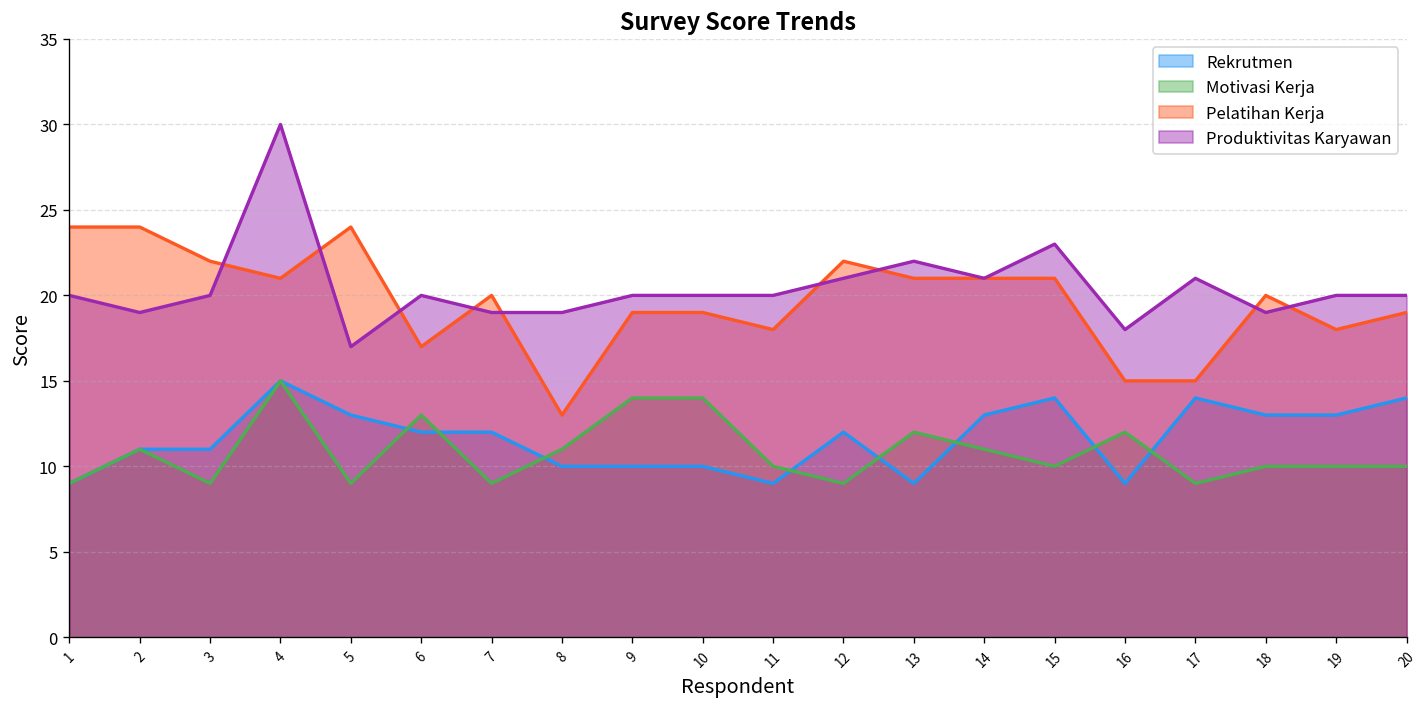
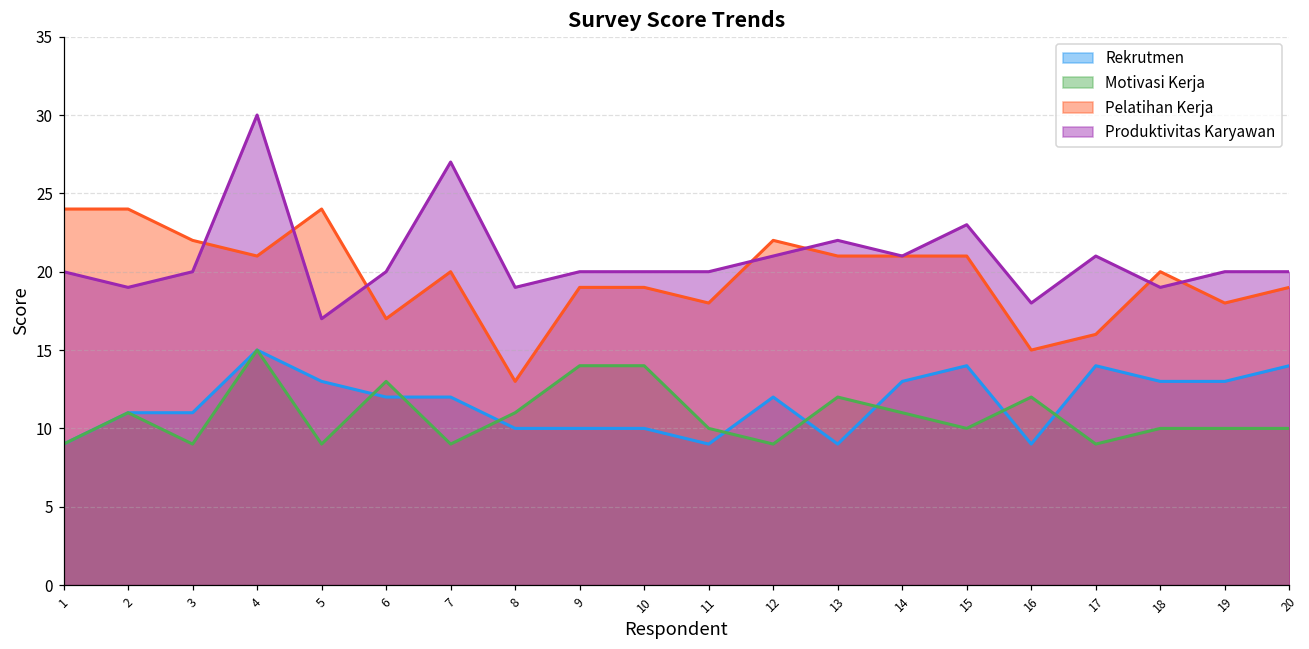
Produktivitas Karyawan, 7: 19 -> 27
Pelatihan Kerja, 17: 15 -> 16
